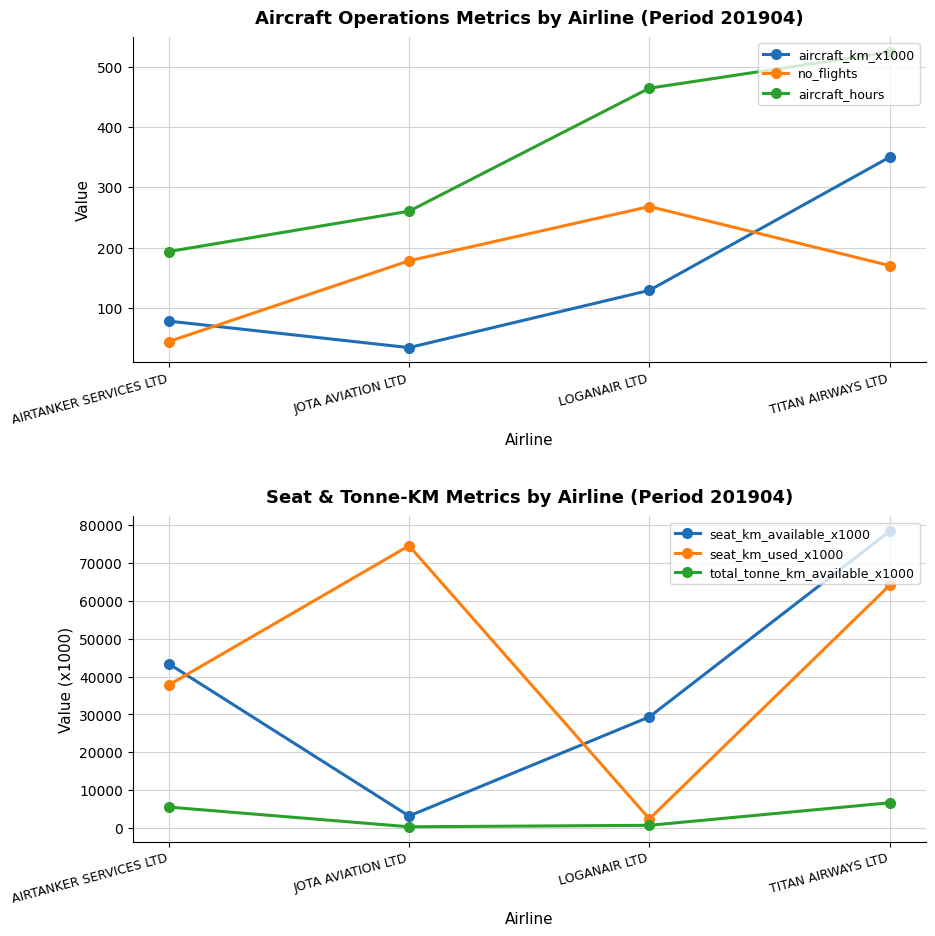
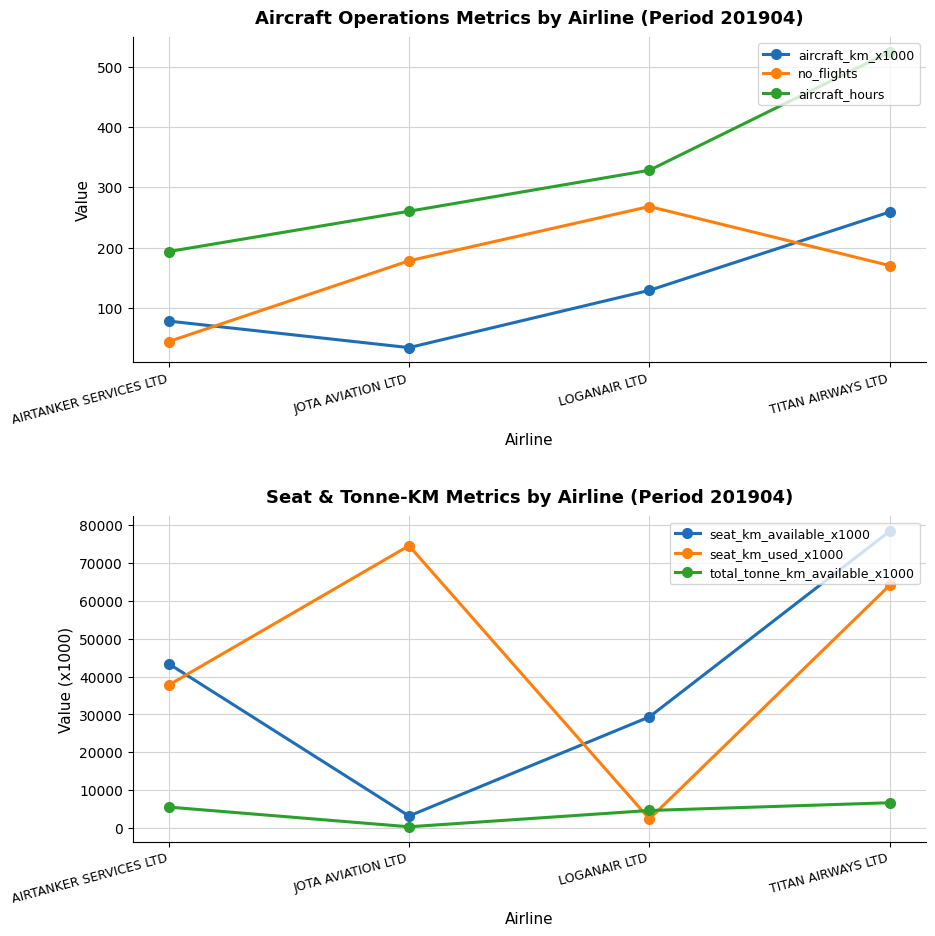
Aircraft Operations Metrics by Airline (Period 201904), aircraft_hours, LOGANAIR LTD: 460 -> 330
Aircraft Operations Metrics by Airline (Period 201904), aircraft_km_x1000, TITAN AIRWAYS LTD: 350 -> 260
Seat & Tonne-KM Metrics by Airline (Period 201904), total_tonne_km_available_x1000, LOGANAIR LTD: 1000 -> 5000
